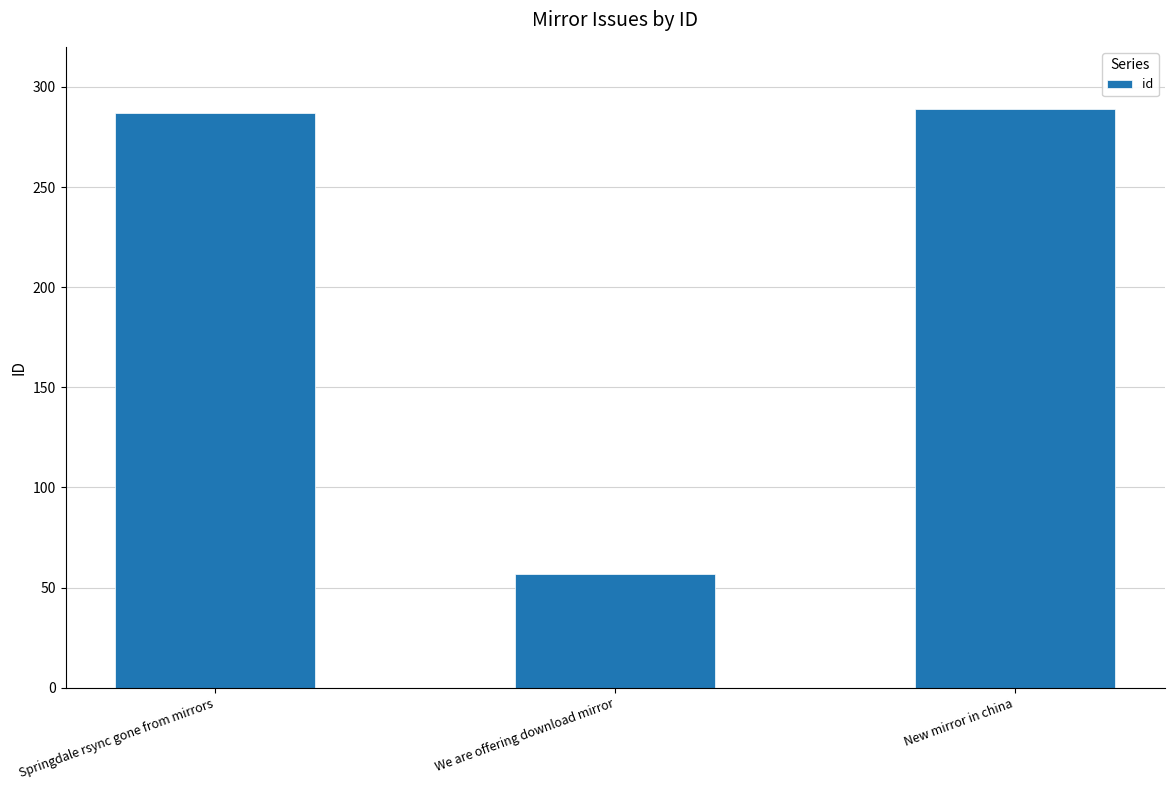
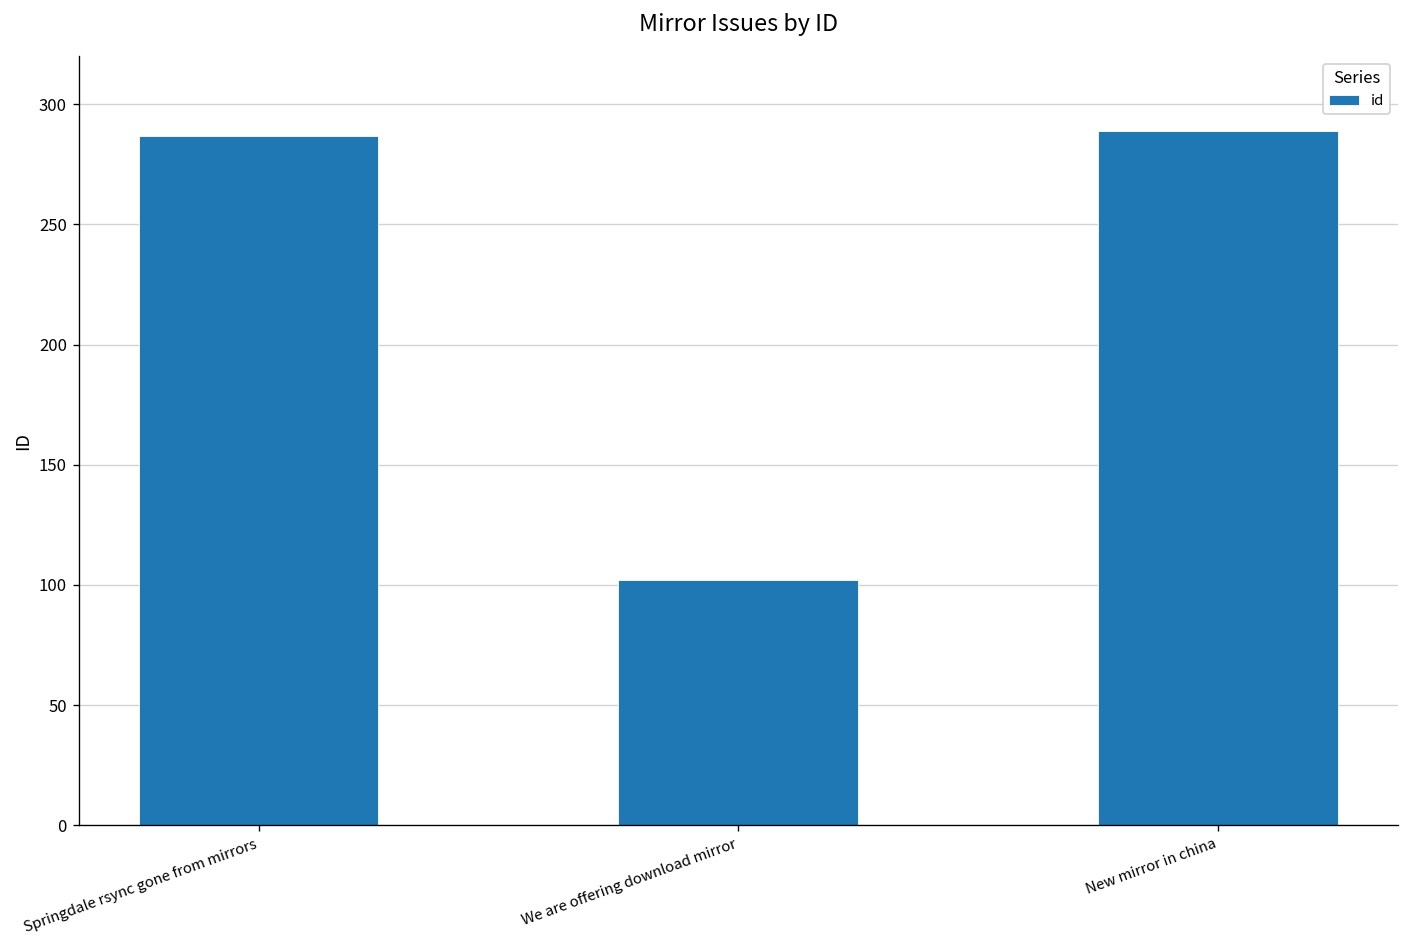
We are offering download mirror: 57 -> 102
